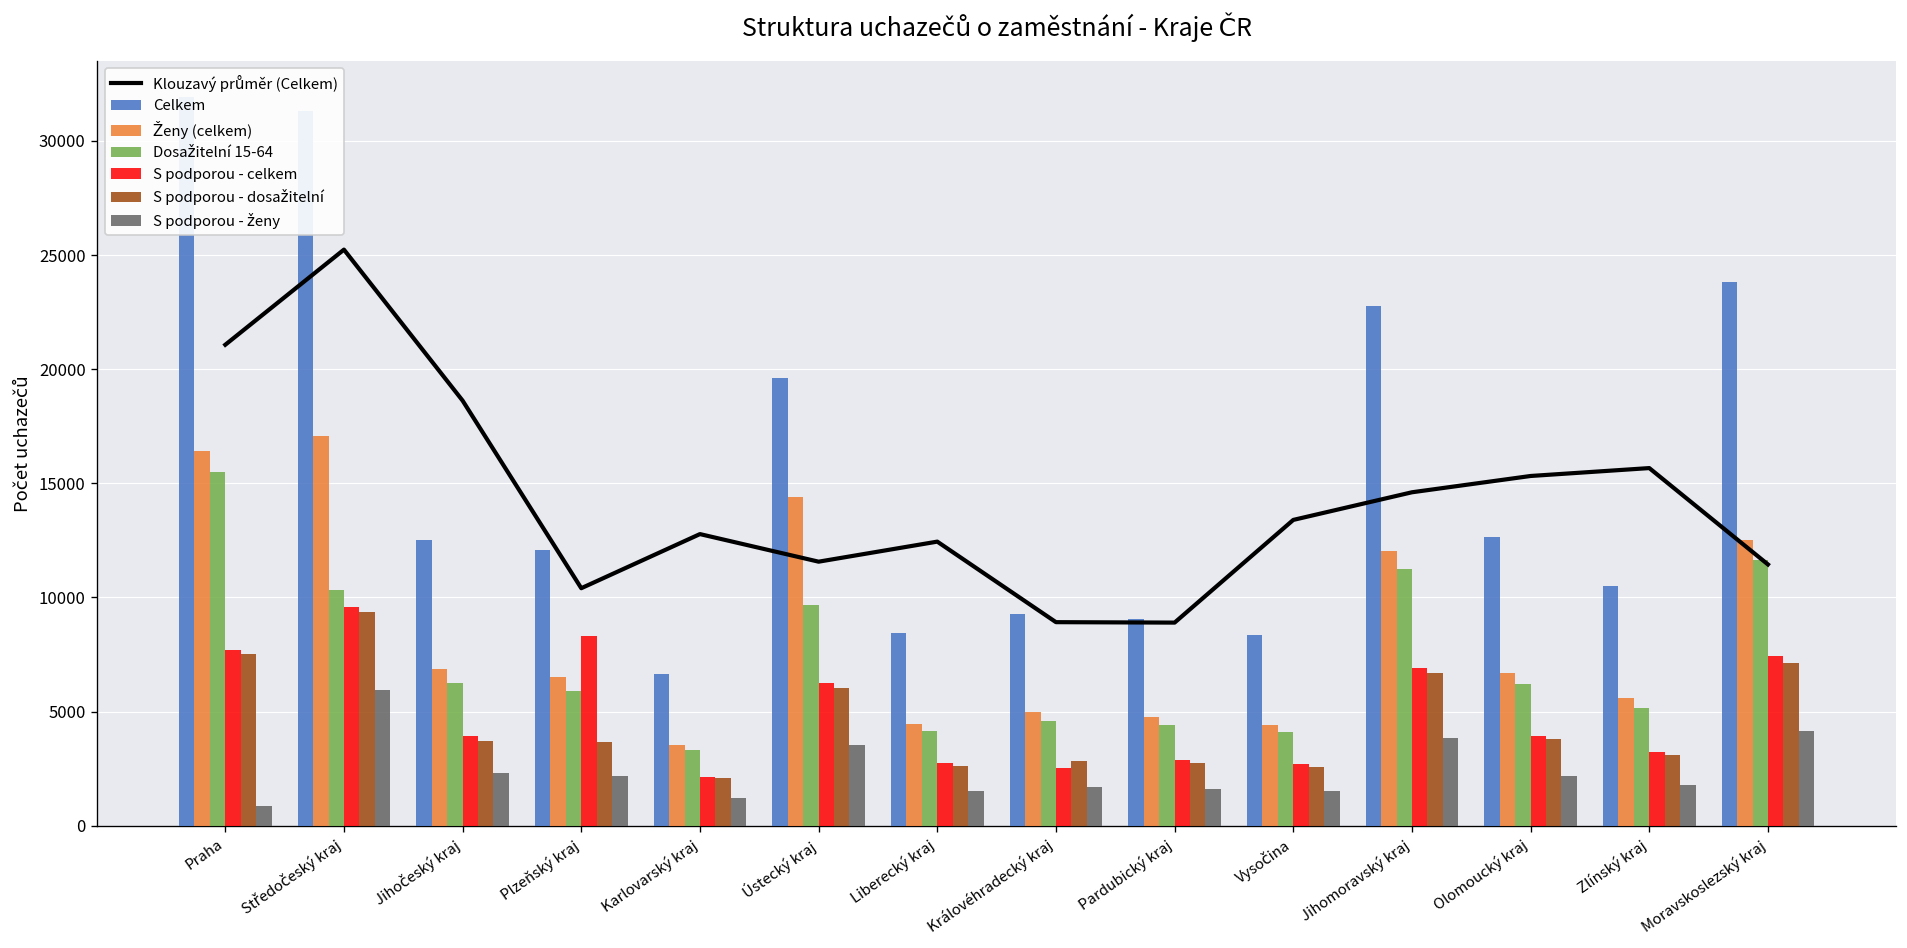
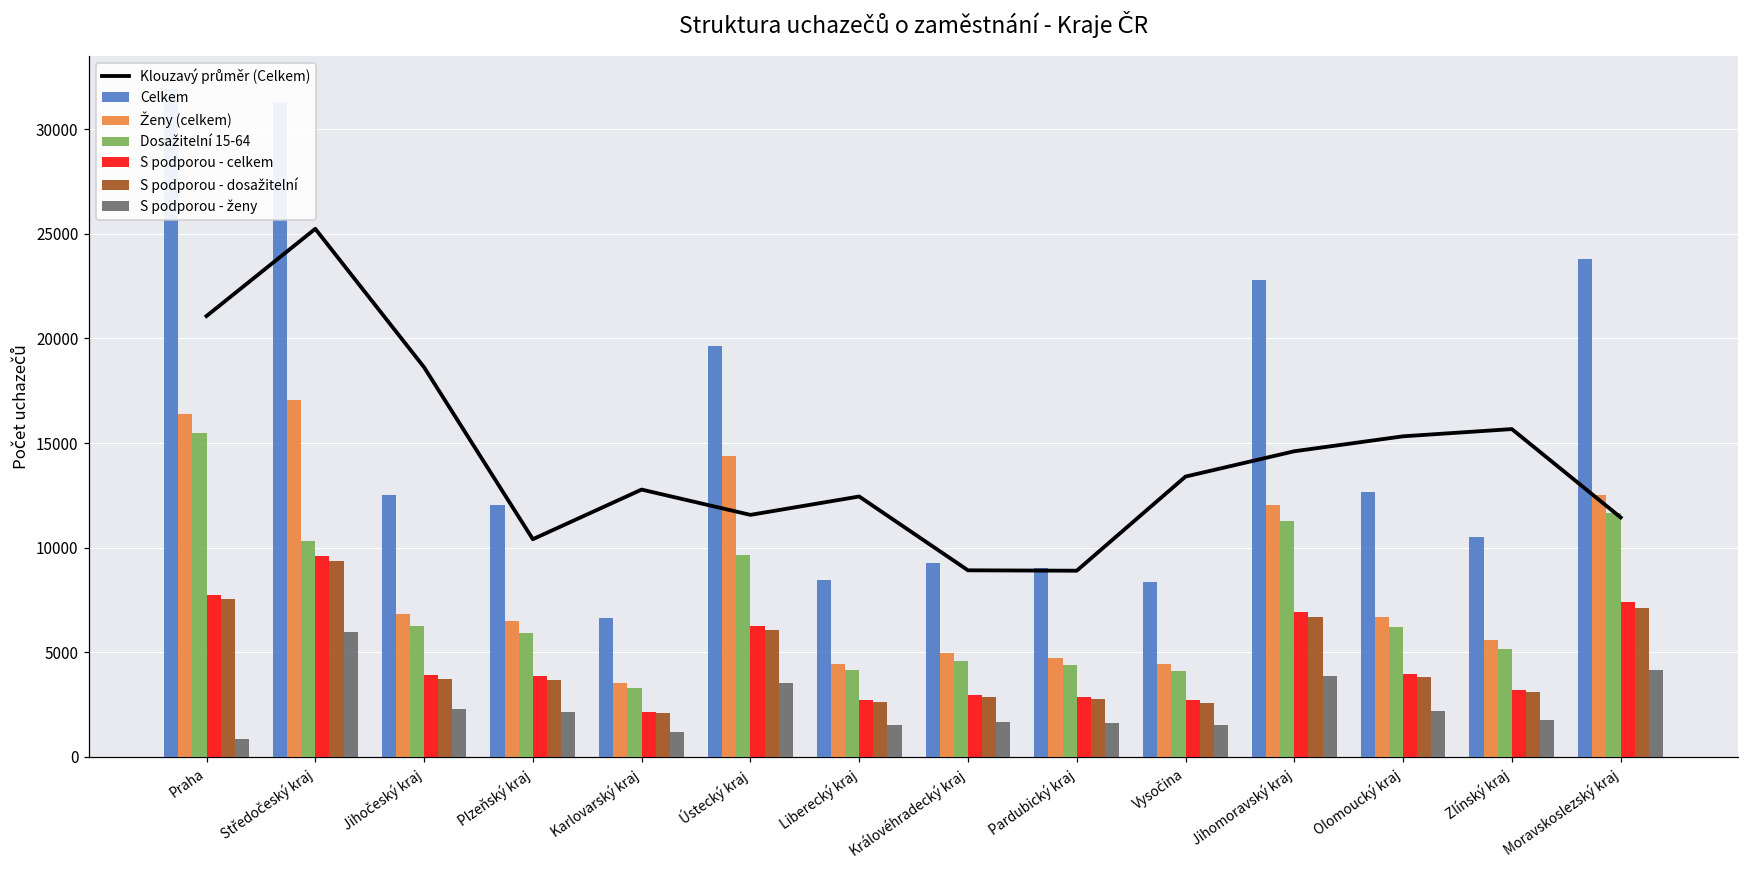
S podporou - celkem, Plzeňský kraj: 8300 -> 3900
S podporou - celkem, Královéhradecký kraj: 2500 -> 3000
